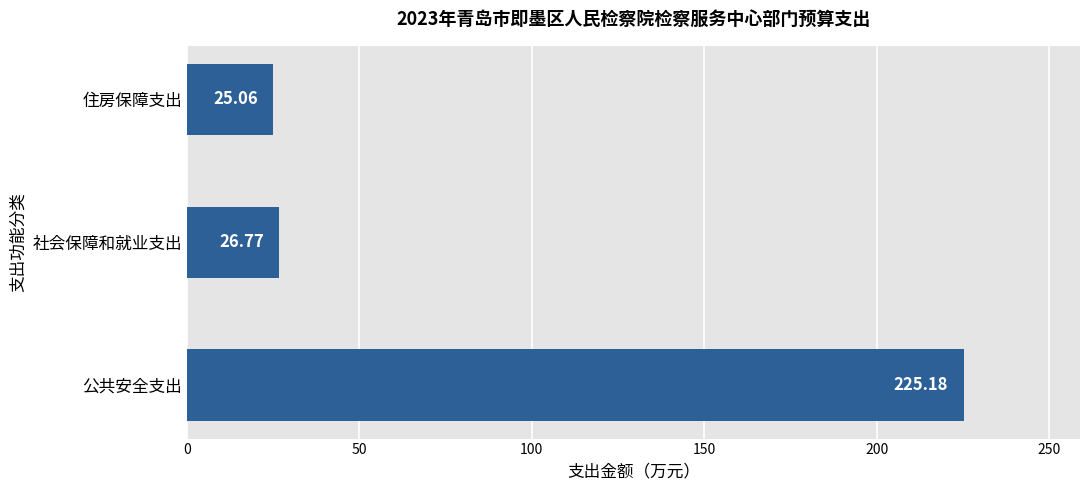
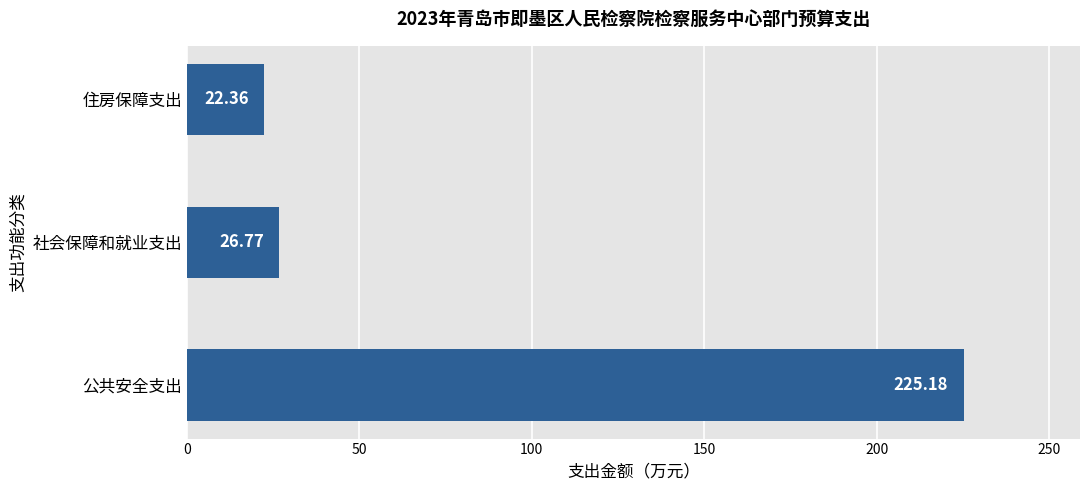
住房保障支出: 25.06 -> 22.36
